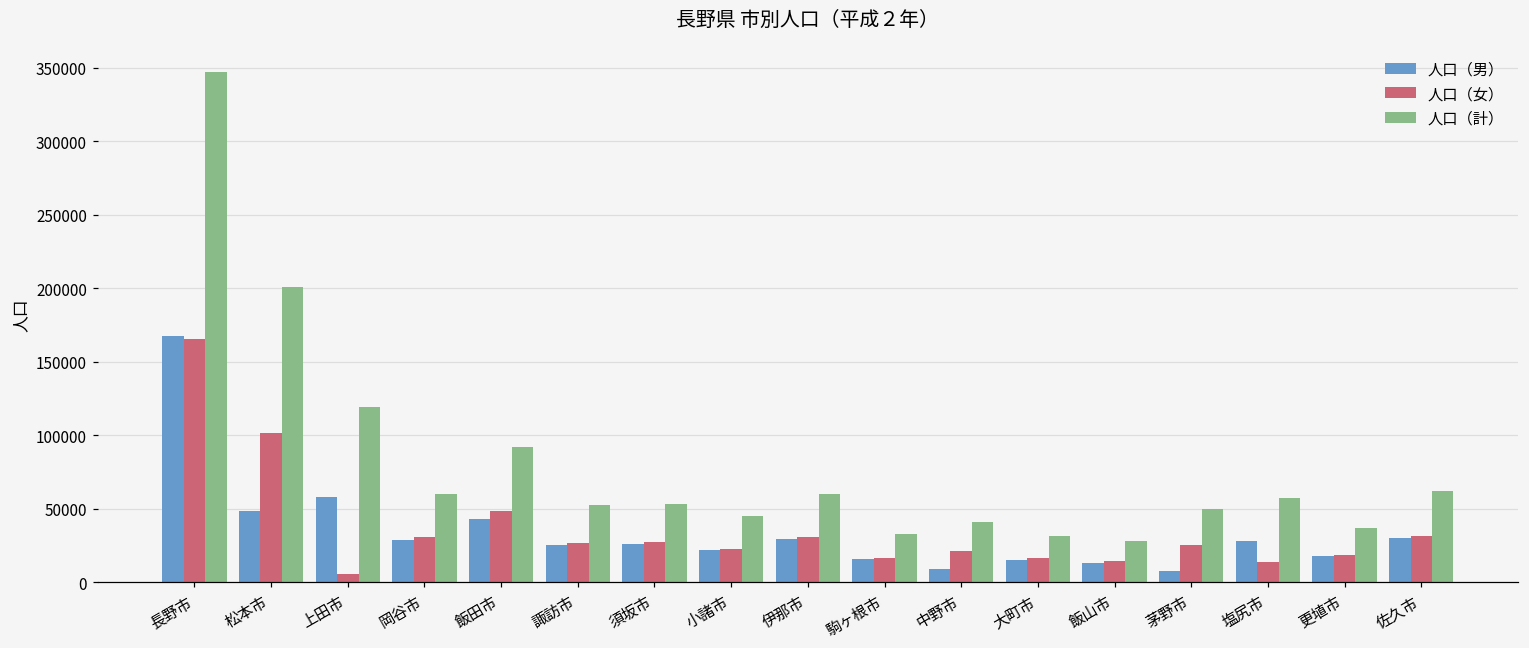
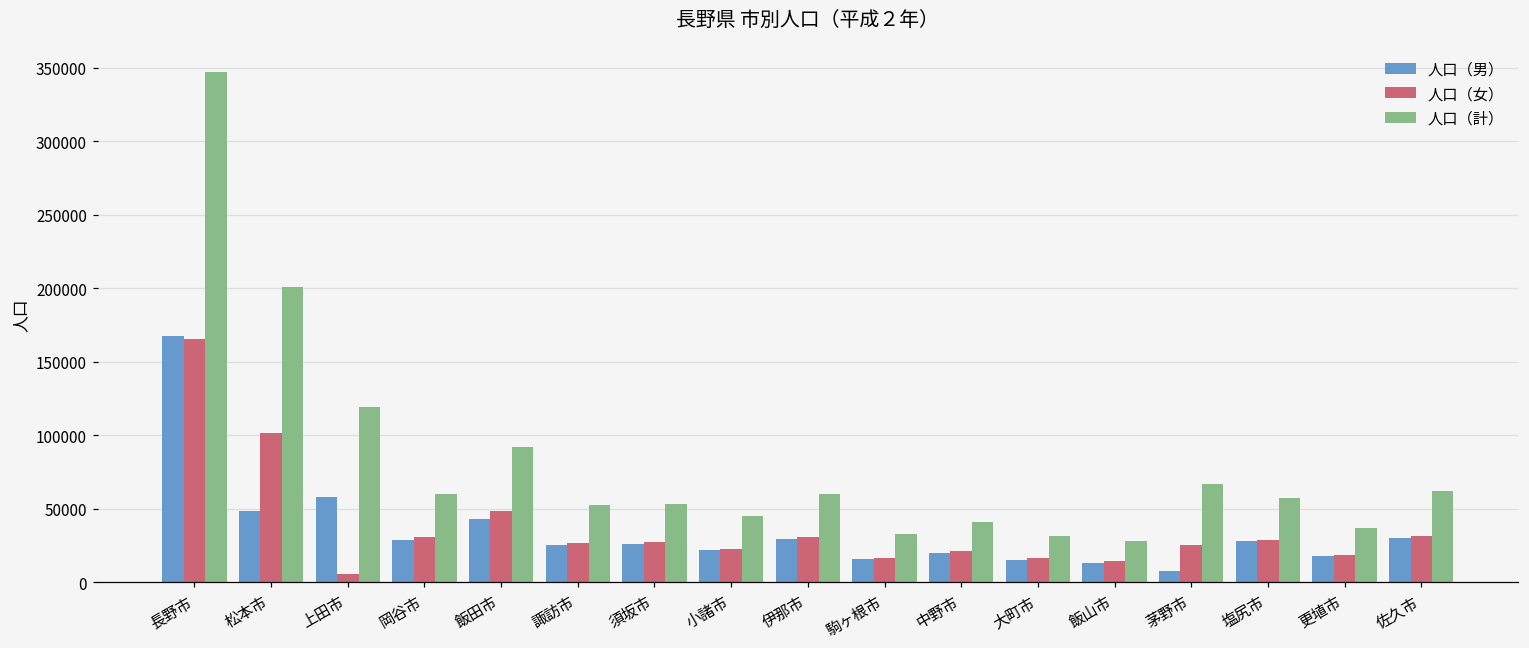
人口（男）, 中野市: 9000 -> 20000
人口（計）, 茅野市: 50000 -> 67000
人口（女）, 塩尻市: 14000 -> 29000
